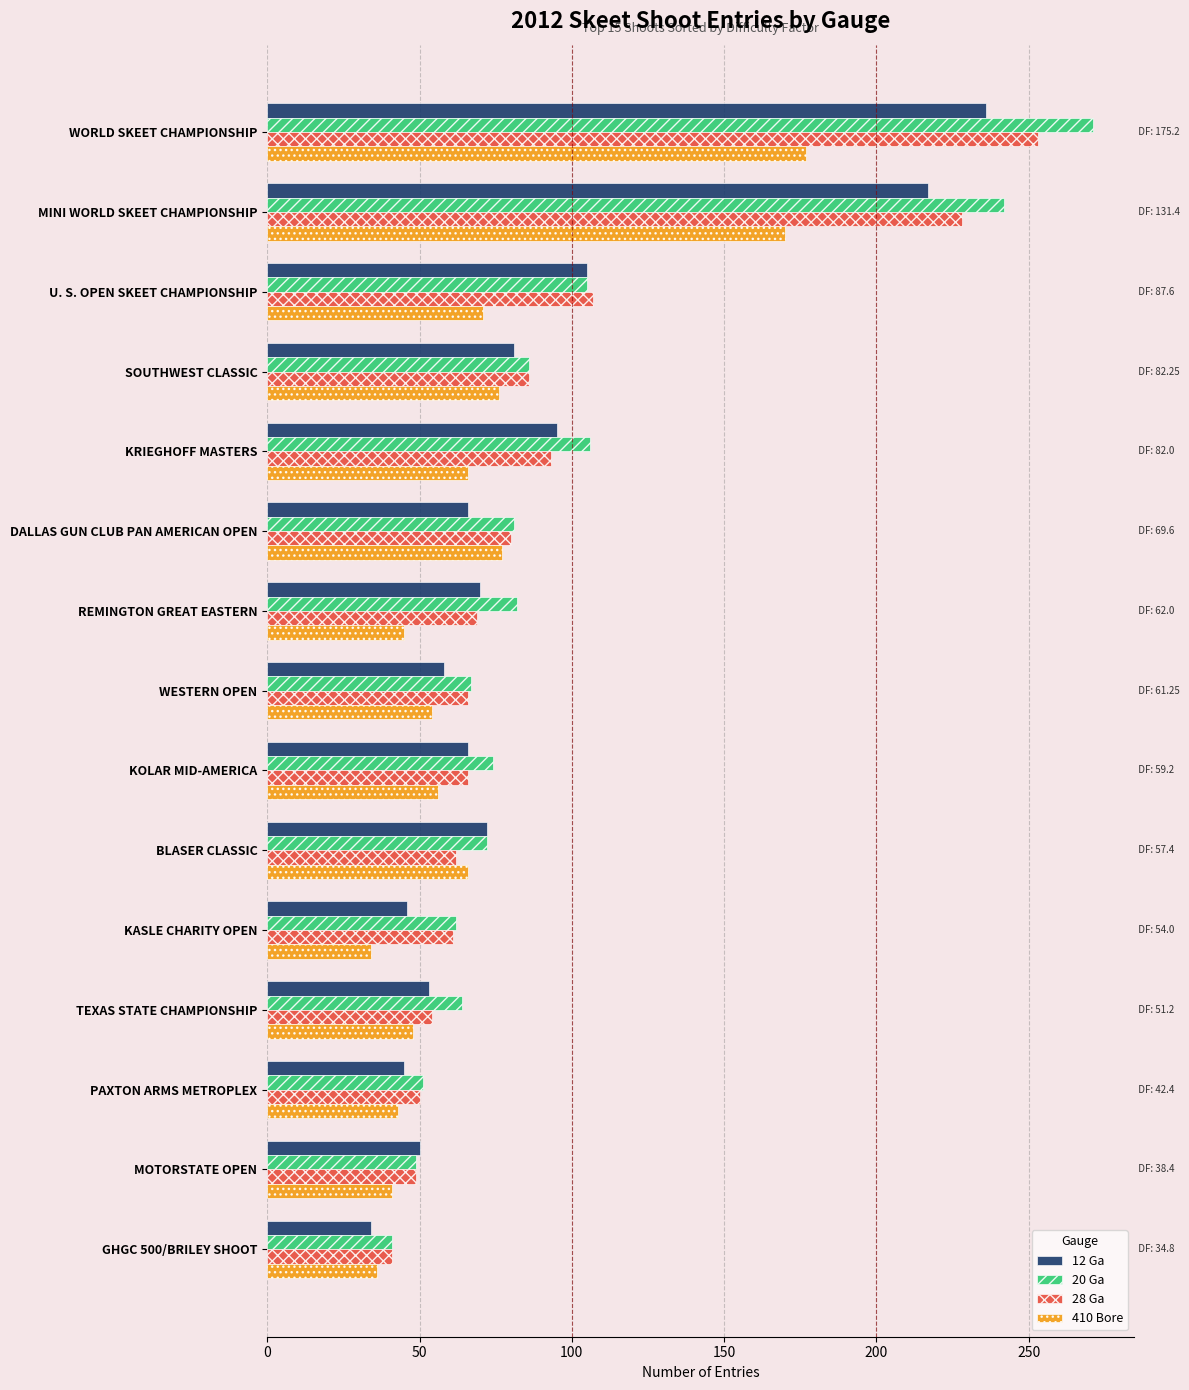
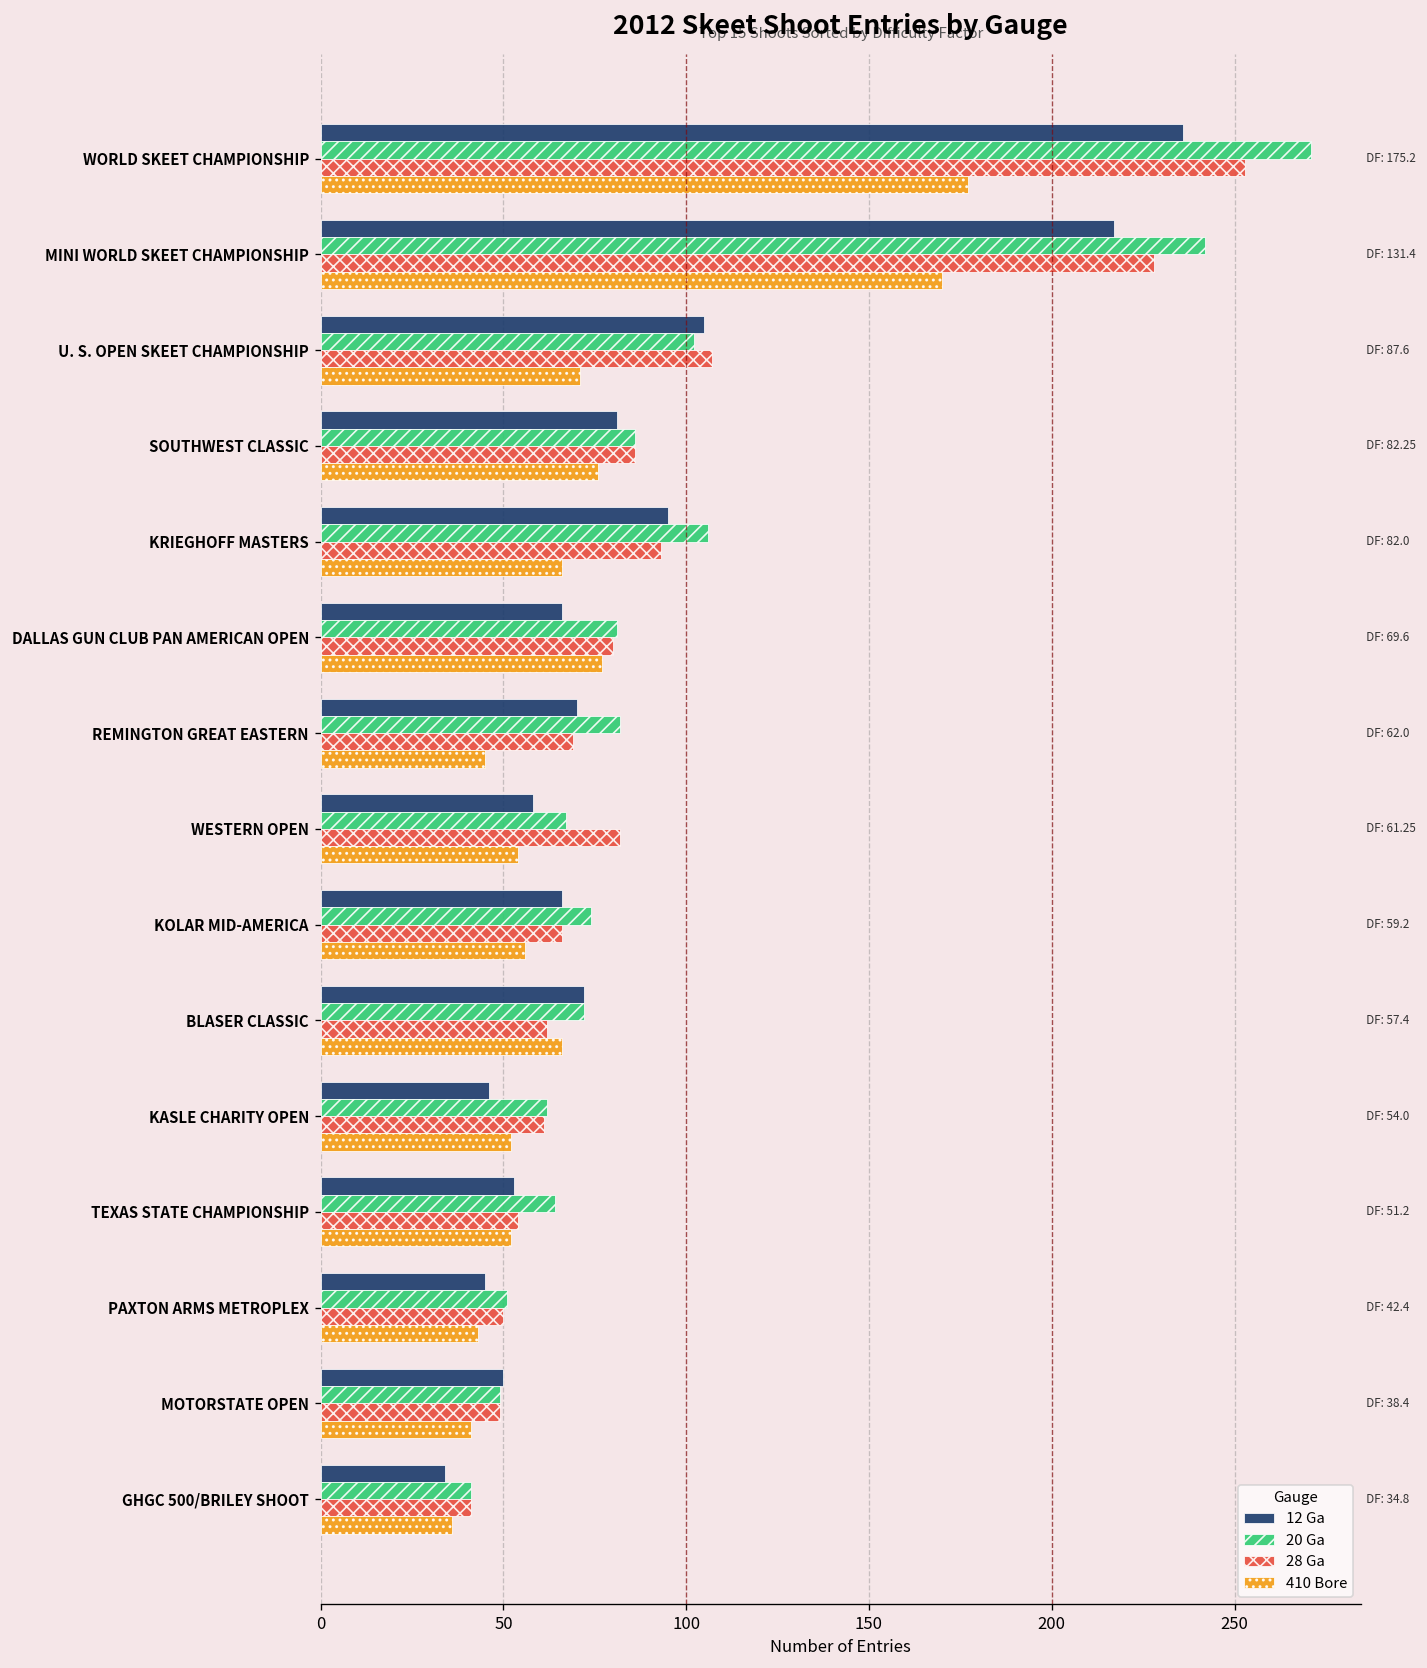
20 Ga, U. S. OPEN SKEET CHAMPIONSHIP: 105 -> 102
28 Ga, WESTERN OPEN: 66 -> 82
410 Bore, KASLE CHARITY OPEN: 34 -> 52
410 Bore, TEXAS STATE CHAMPIONSHIP: 48 -> 52
